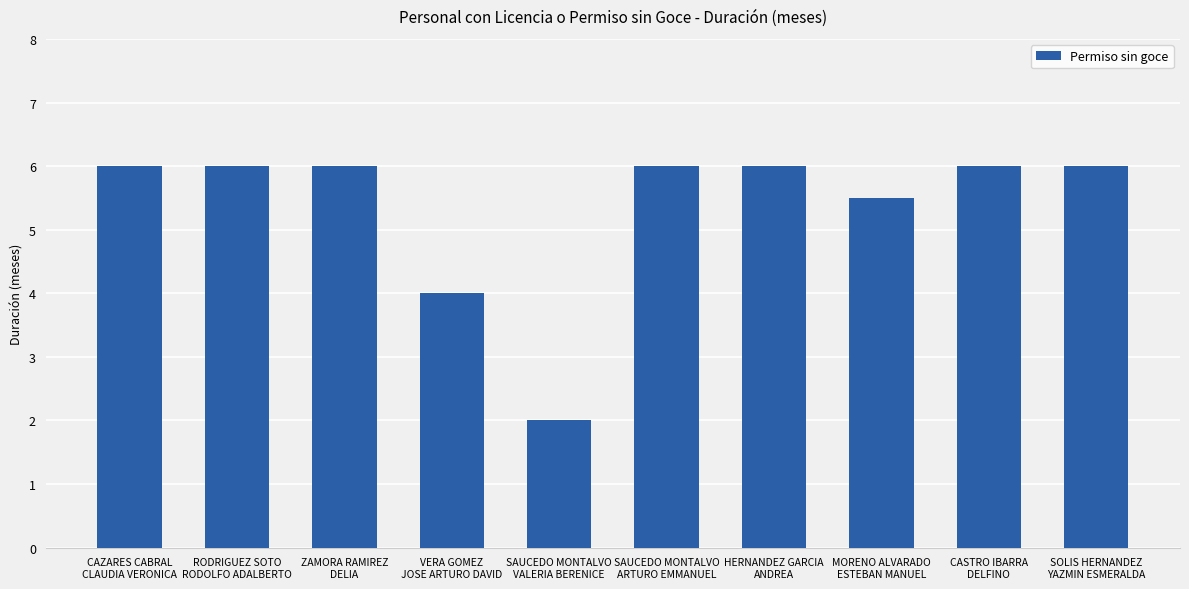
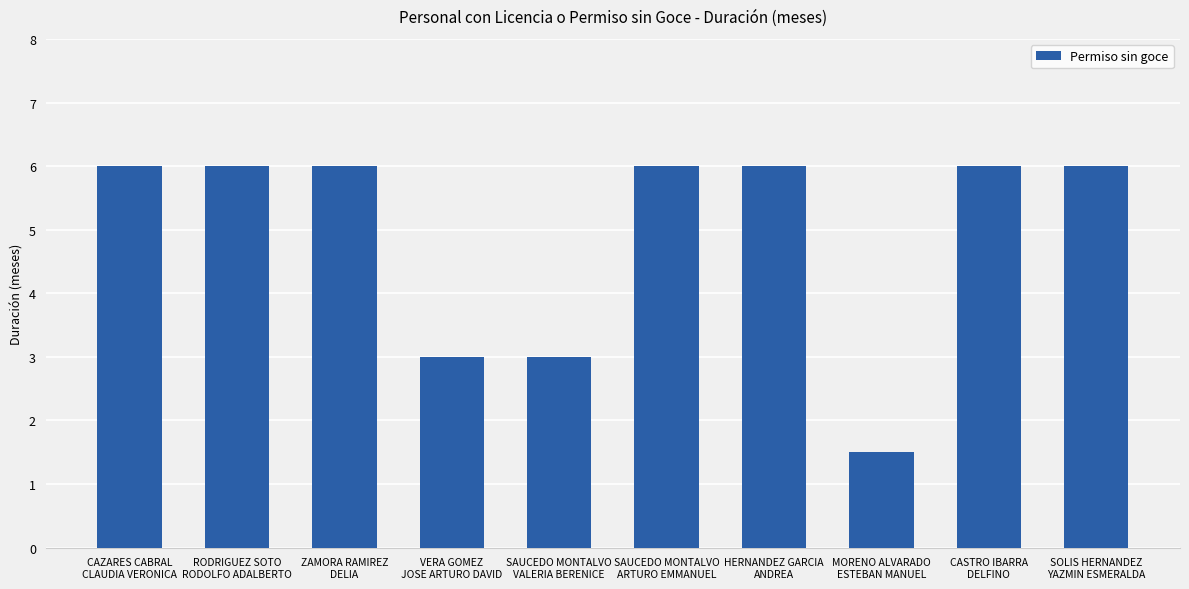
VERA GOMEZ JOSE ARTURO DAVID: 4 -> 3
SAUCEDO MONTALVO VALERIA BERENICE: 2 -> 3
MORENO ALVARADO ESTEBAN MANUEL: 5.5 -> 1.5
